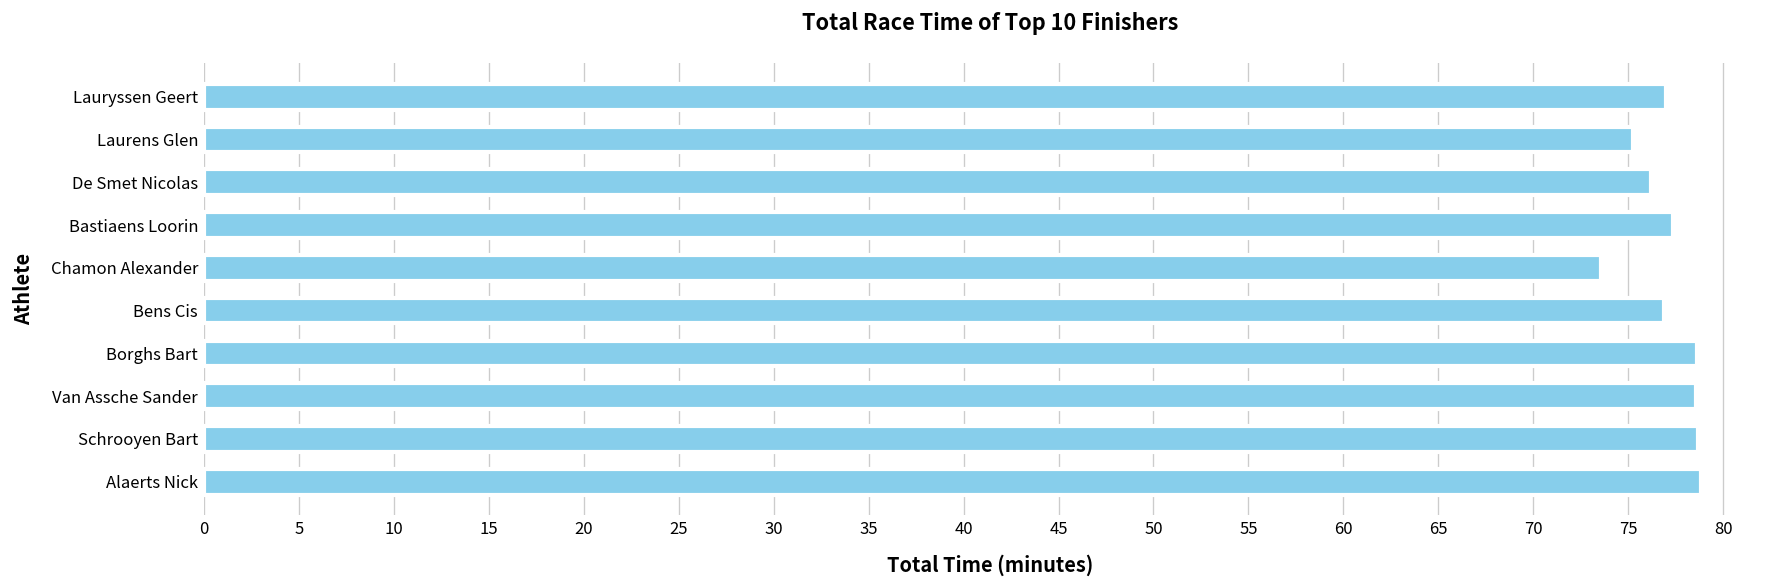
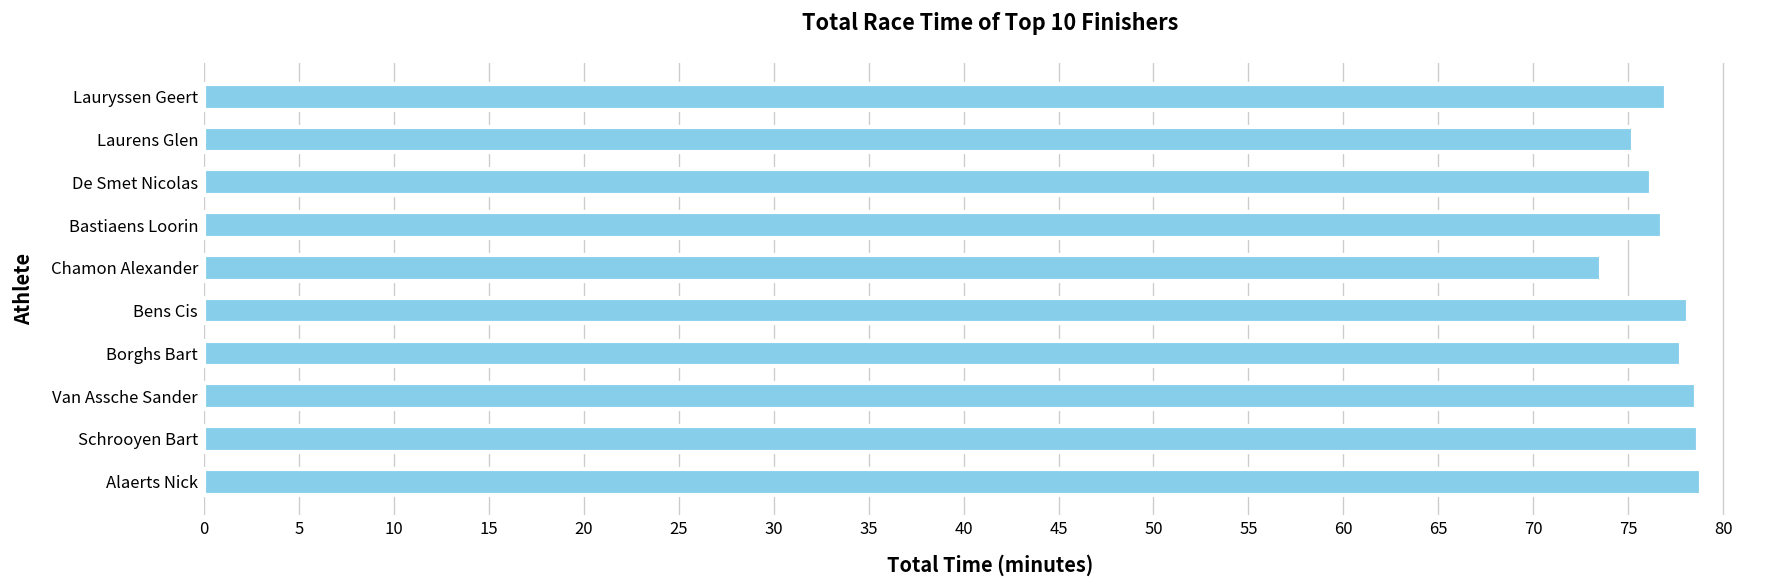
Bastiaens Loorin: 77.4 -> 76.8
Bens Cis: 76.9 -> 78.1
Borghs Bart: 78.6 -> 77.8
